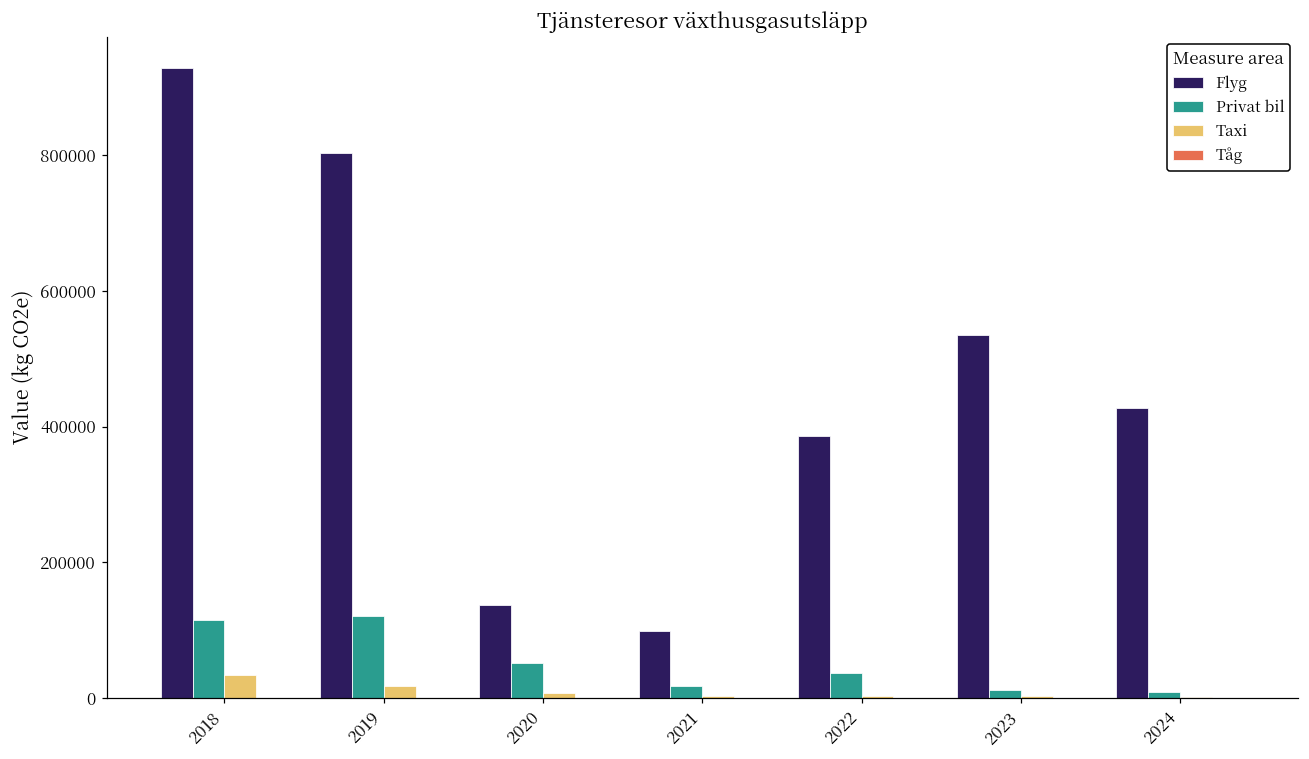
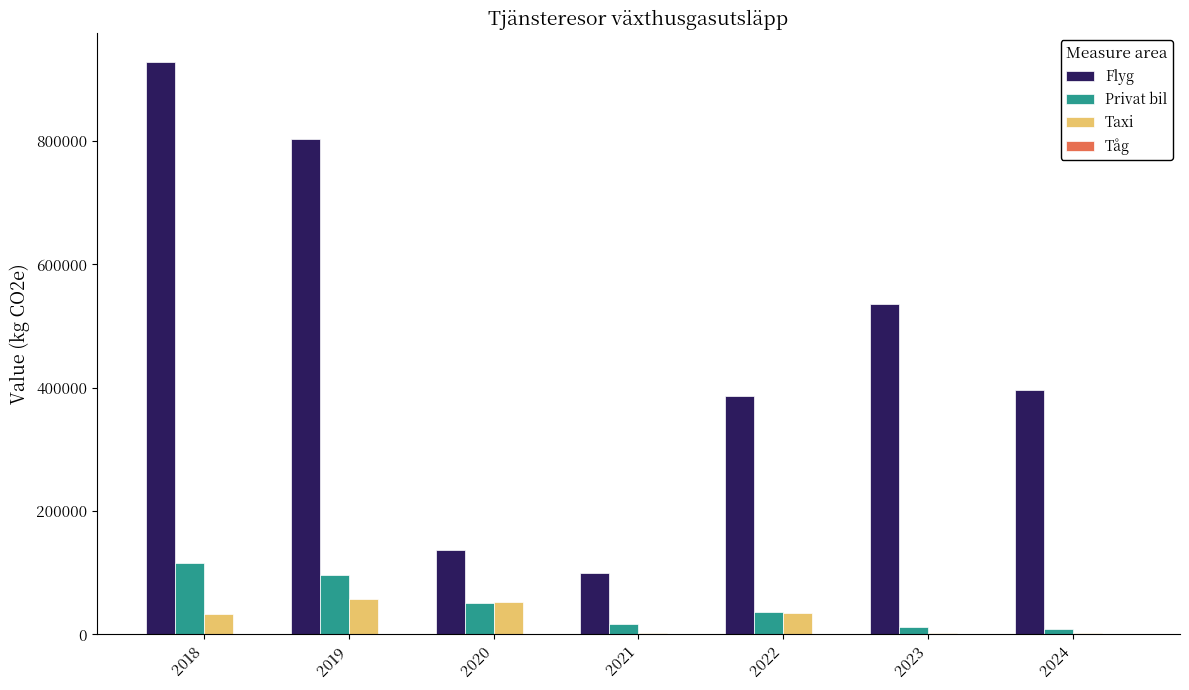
Privat bil, 2019: 120000 -> 100000
Taxi, 2019: 20000 -> 60000
Taxi, 2020: 10000 -> 50000
Taxi, 2022: 0 -> 30000
Flyg, 2024: 430000 -> 400000
